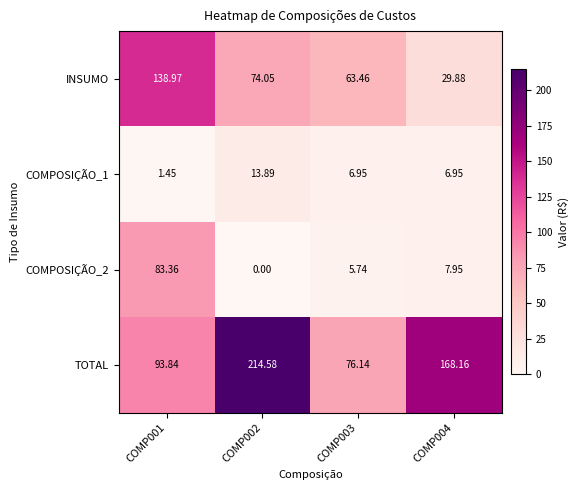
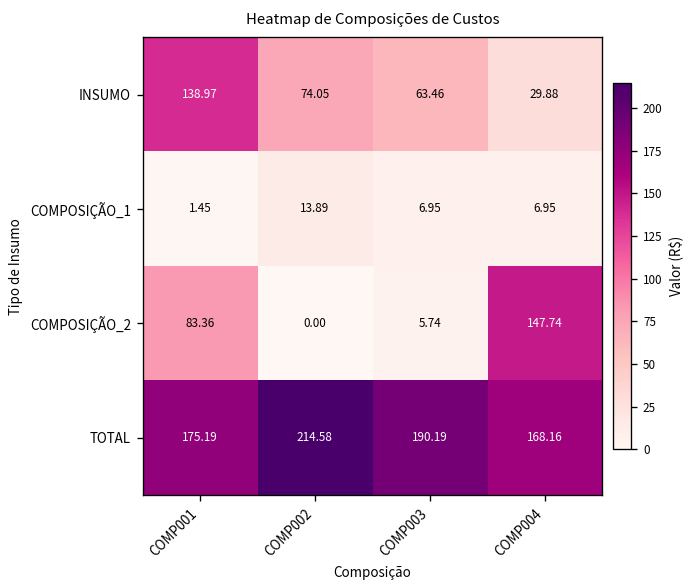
COMPOSIÇÃO_2, COMP004: 7.95 -> 147.74
TOTAL, COMP001: 93.84 -> 175.19
TOTAL, COMP003: 76.14 -> 190.19
